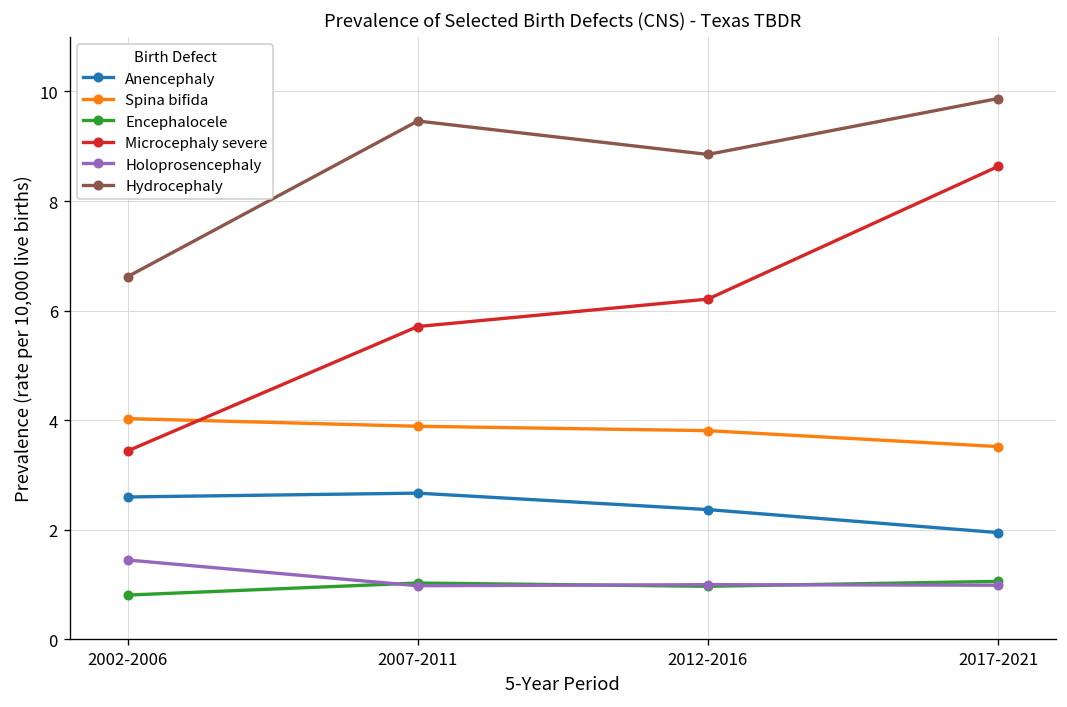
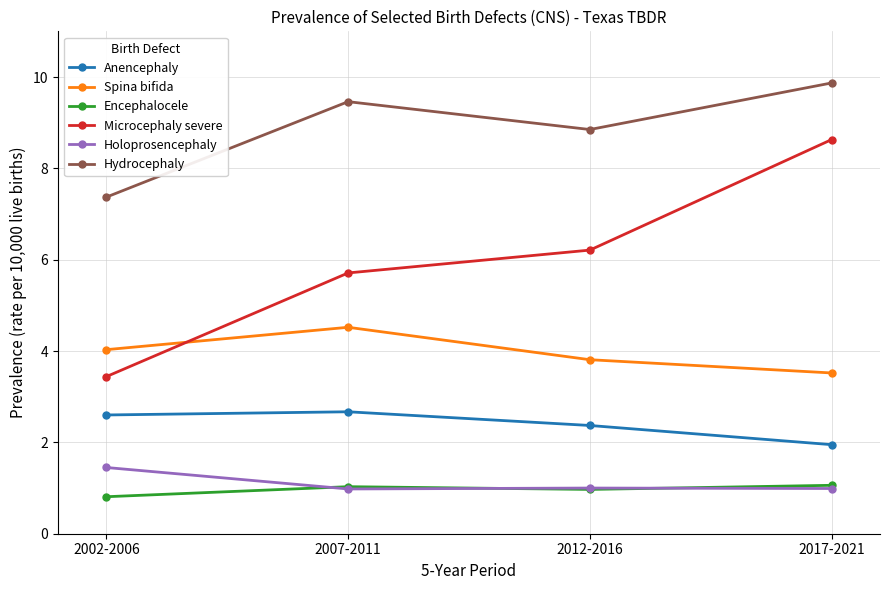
Hydrocephaly, 2002-2006: 6.6 -> 7.4
Spina bifida, 2007-2011: 3.9 -> 4.5
